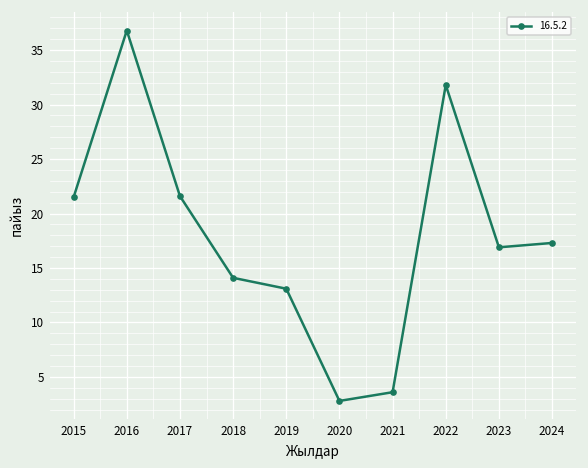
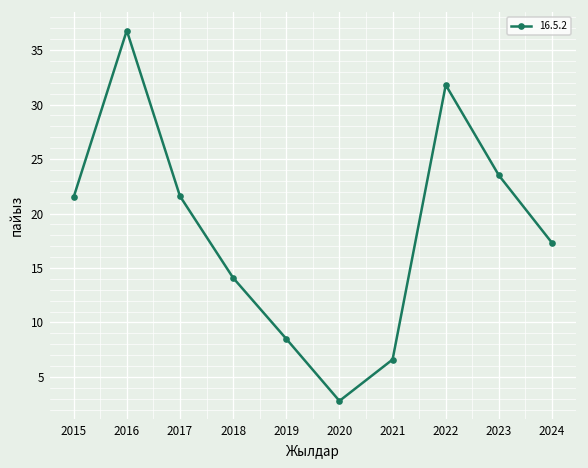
2019: 13 -> 9
2021: 4 -> 7
2023: 17 -> 24
